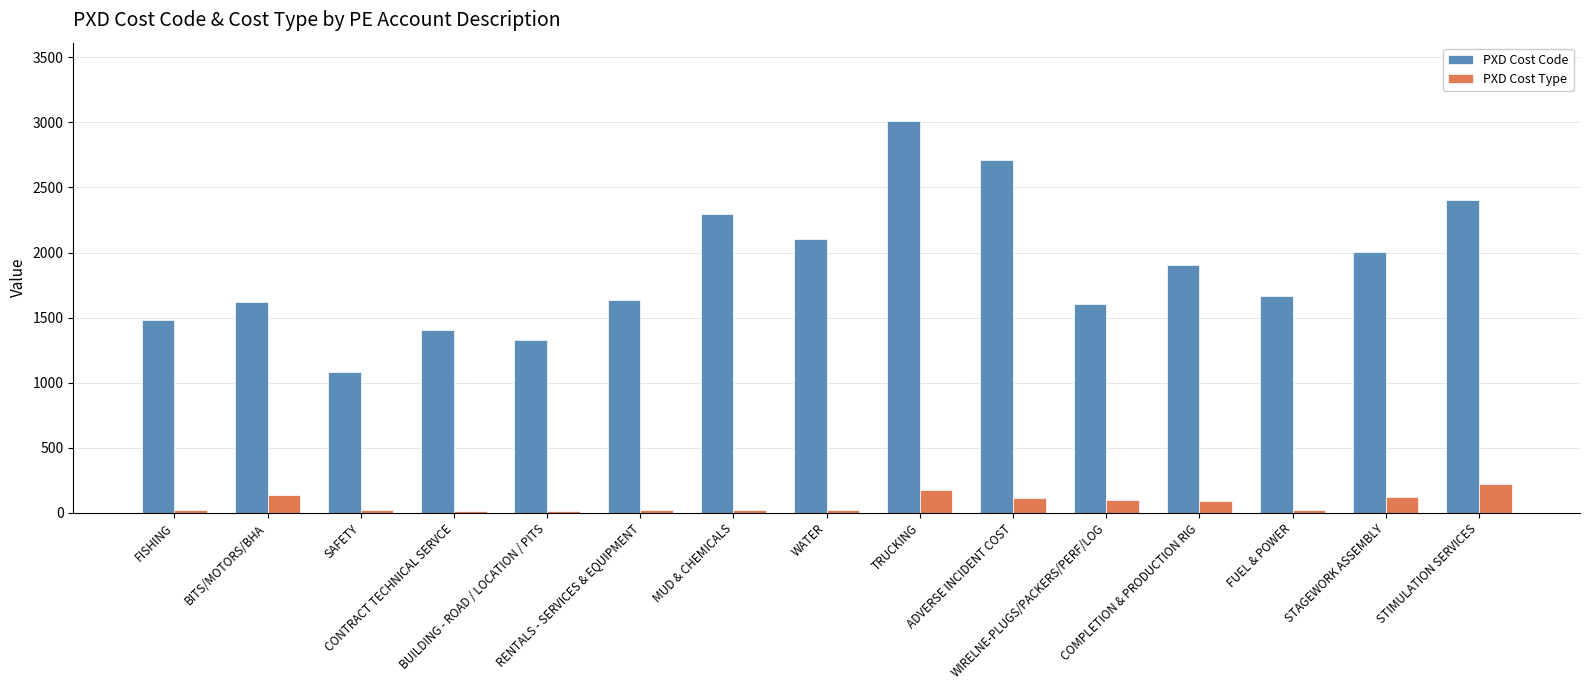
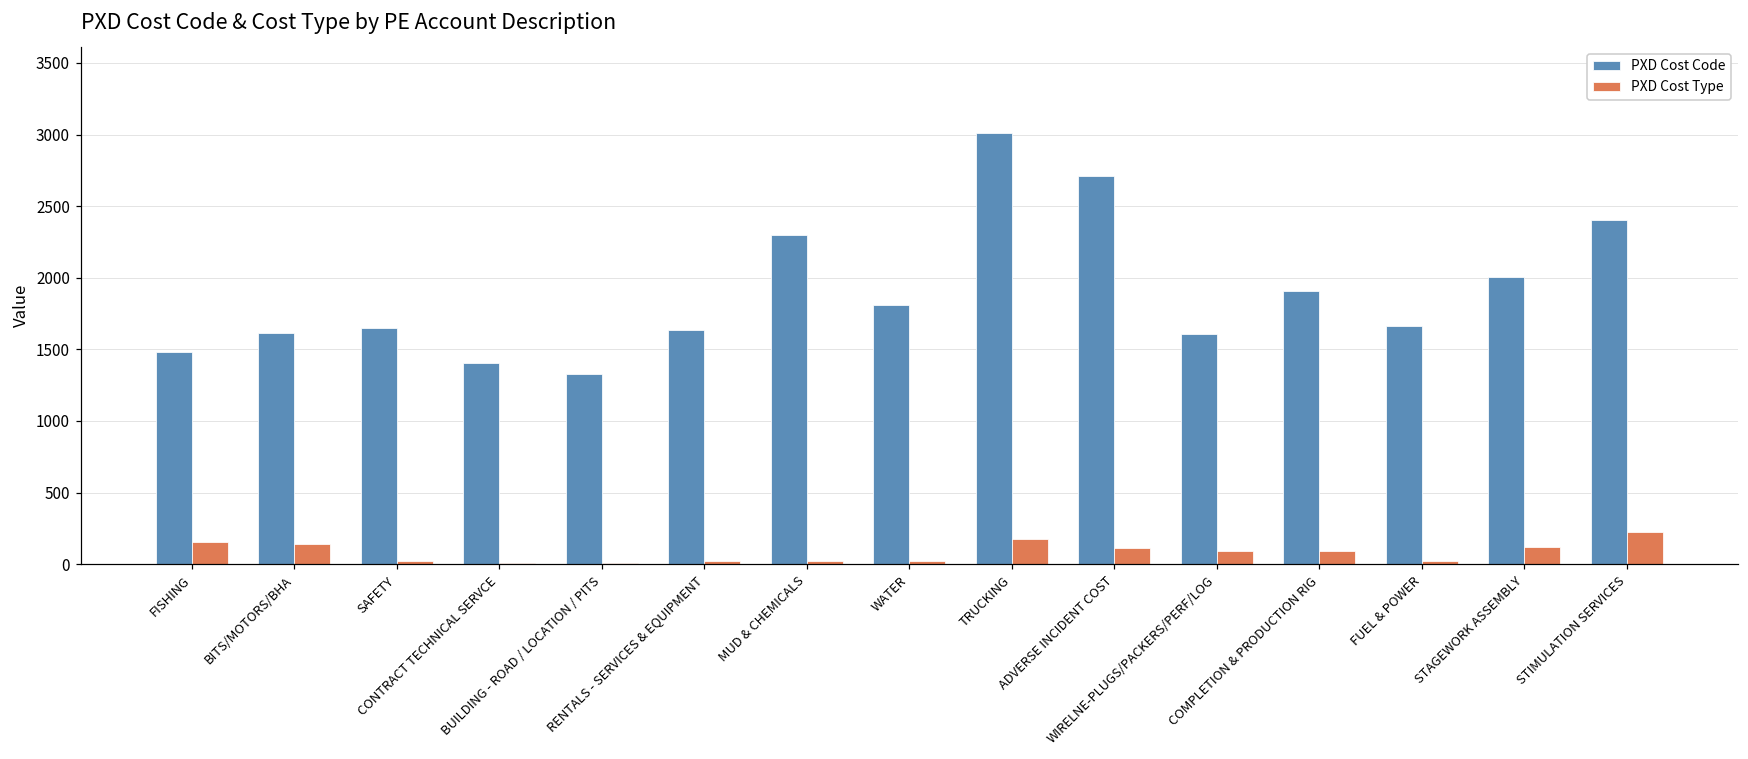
PXD Cost Type, FISHING: 20 -> 160
PXD Cost Code, SAFETY: 1080 -> 1650
PXD Cost Code, WATER: 2100 -> 1810
